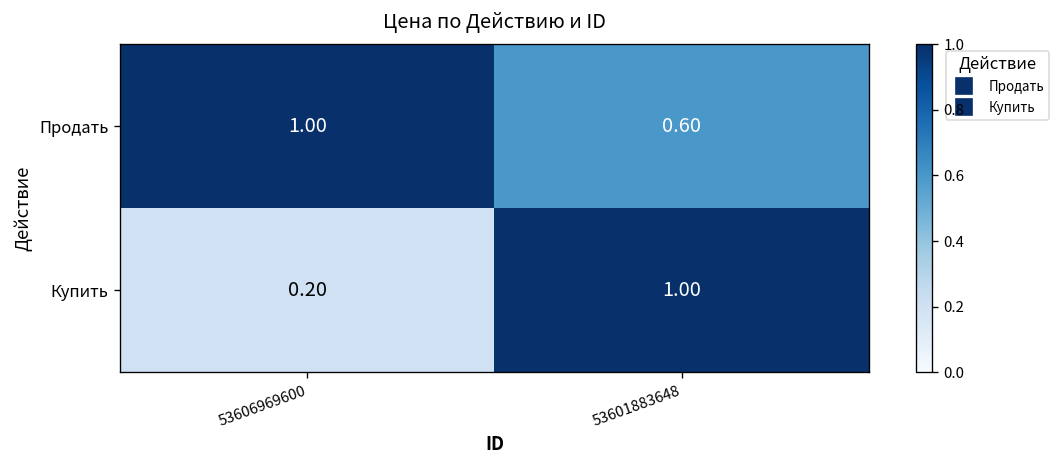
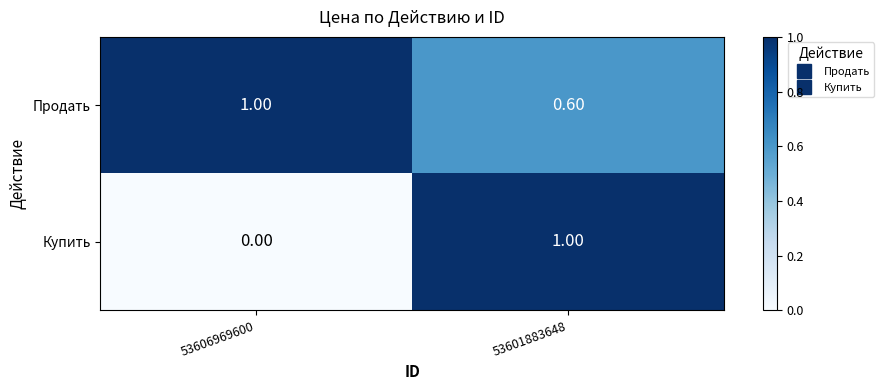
Купить, 53606969600: 0.20 -> 0.00
